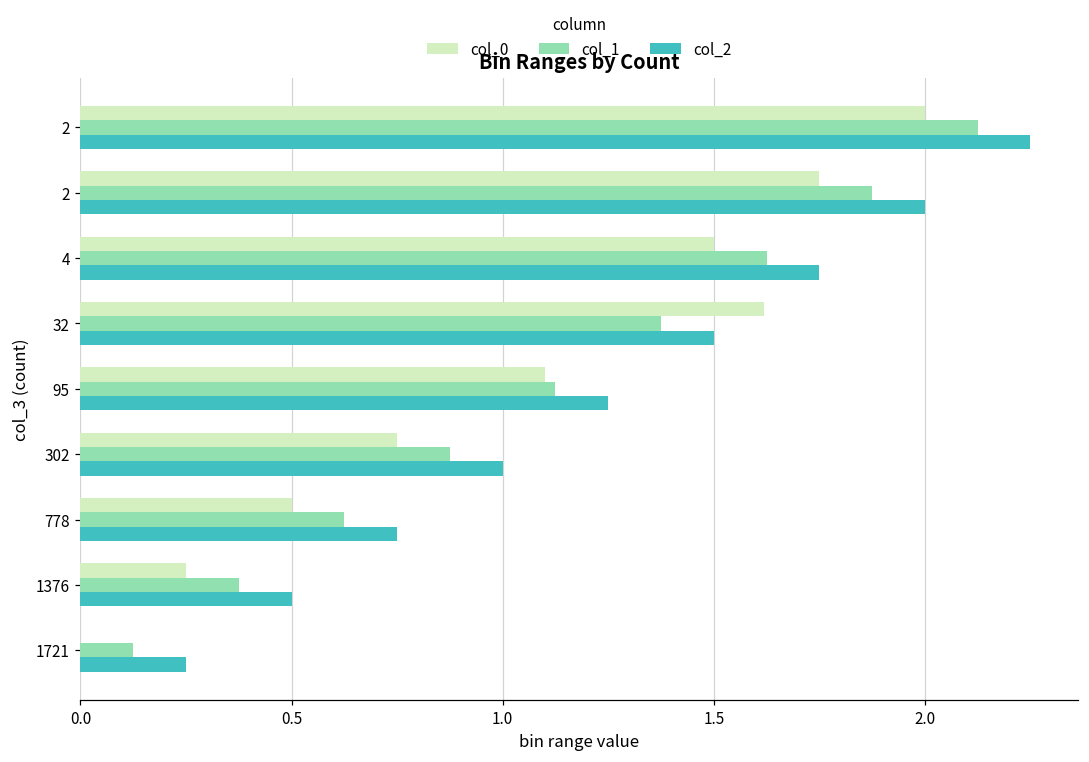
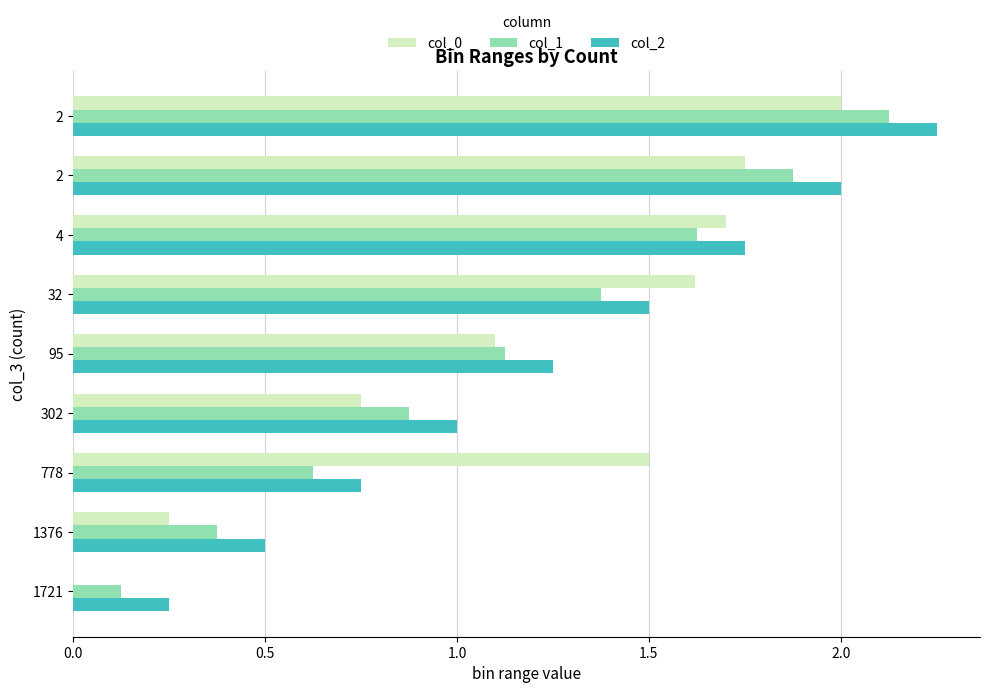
col_0, 4: 1.5 -> 1.7
col_0, 778: 0.5 -> 1.5
